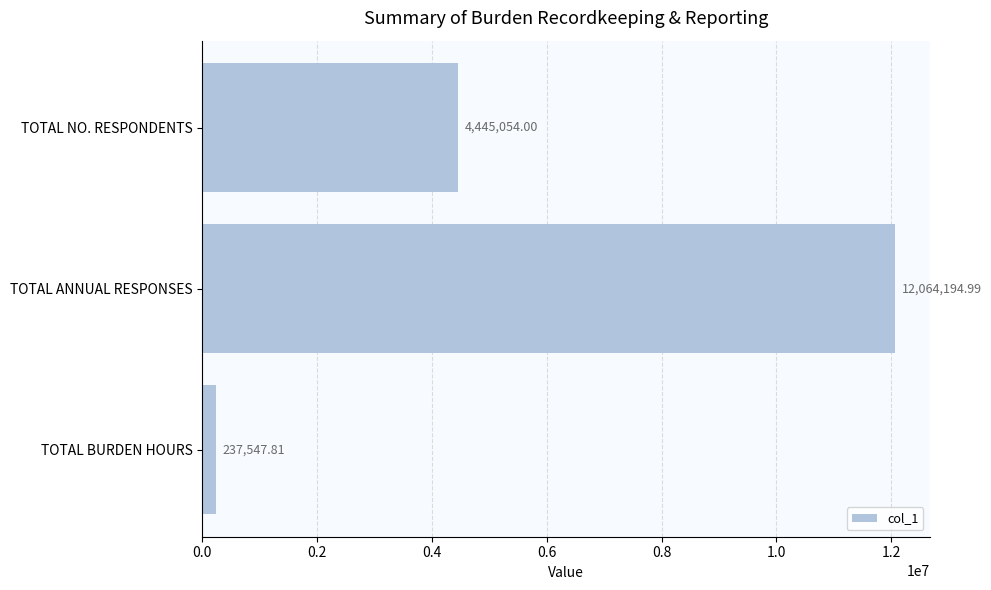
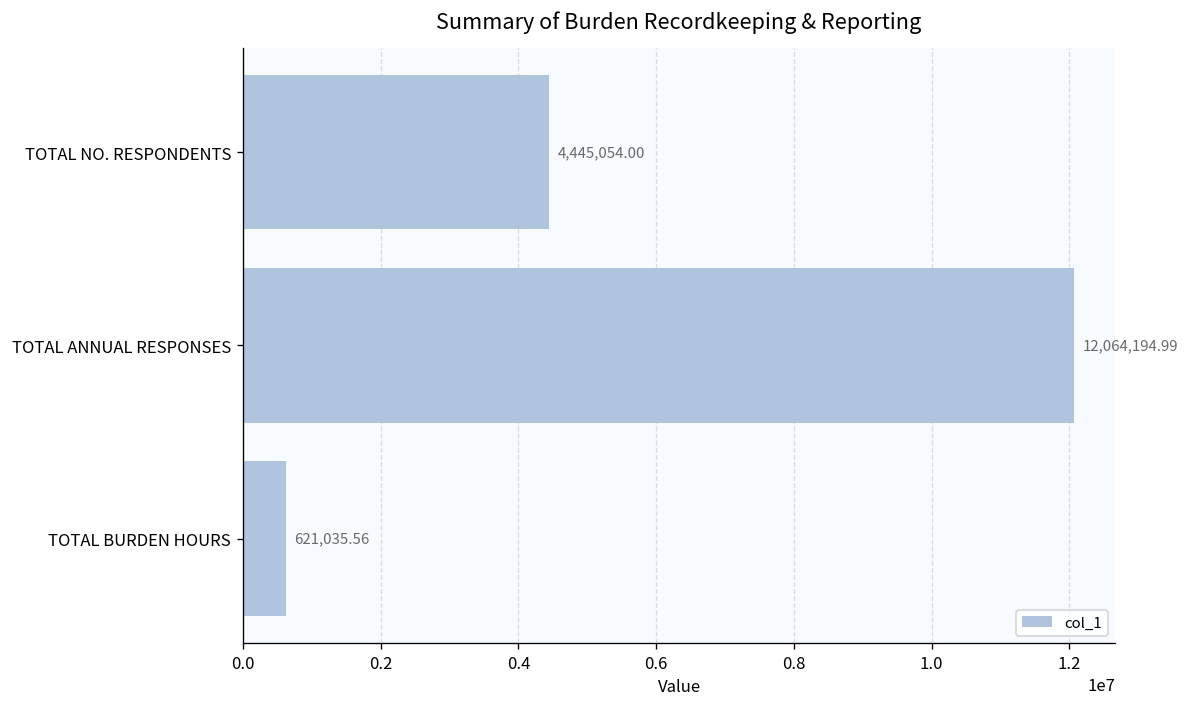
TOTAL BURDEN HOURS: 237,547.81 -> 621,035.56
